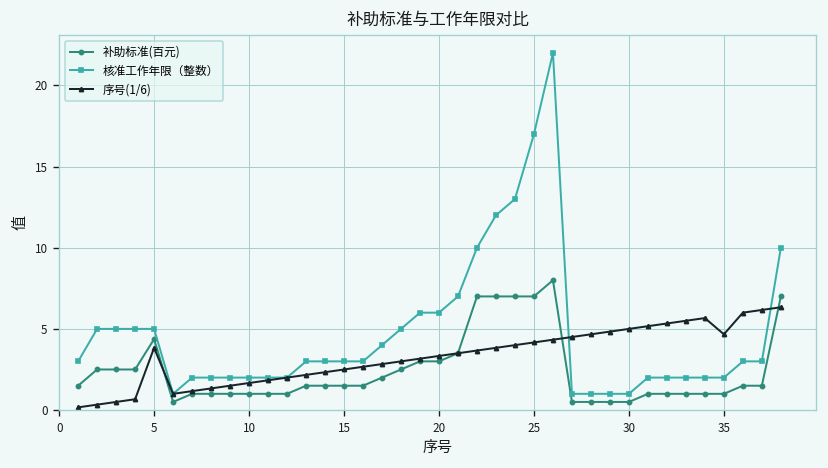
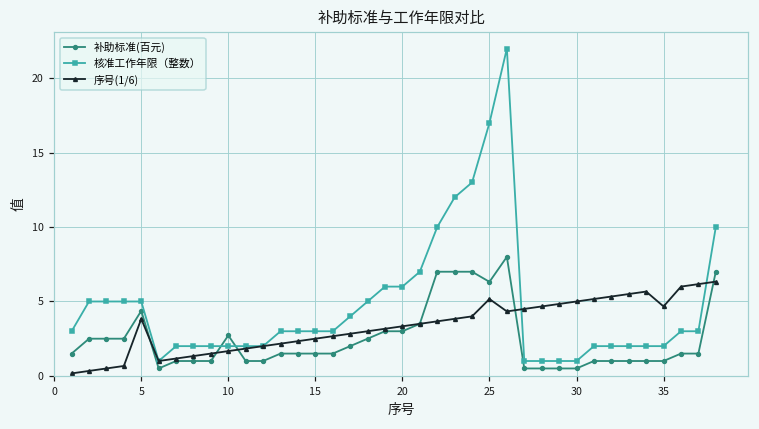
补助标准(百元), 10: 1.0 -> 2.7
补助标准(百元), 25: 7.0 -> 6.3
序号(1/6), 25: 4.2 -> 5.2
